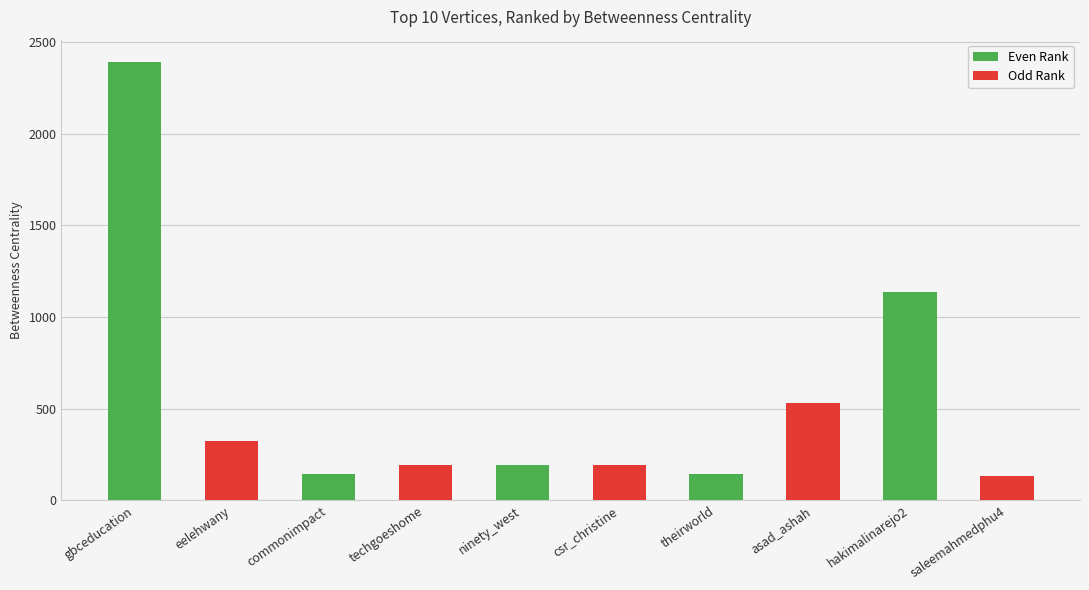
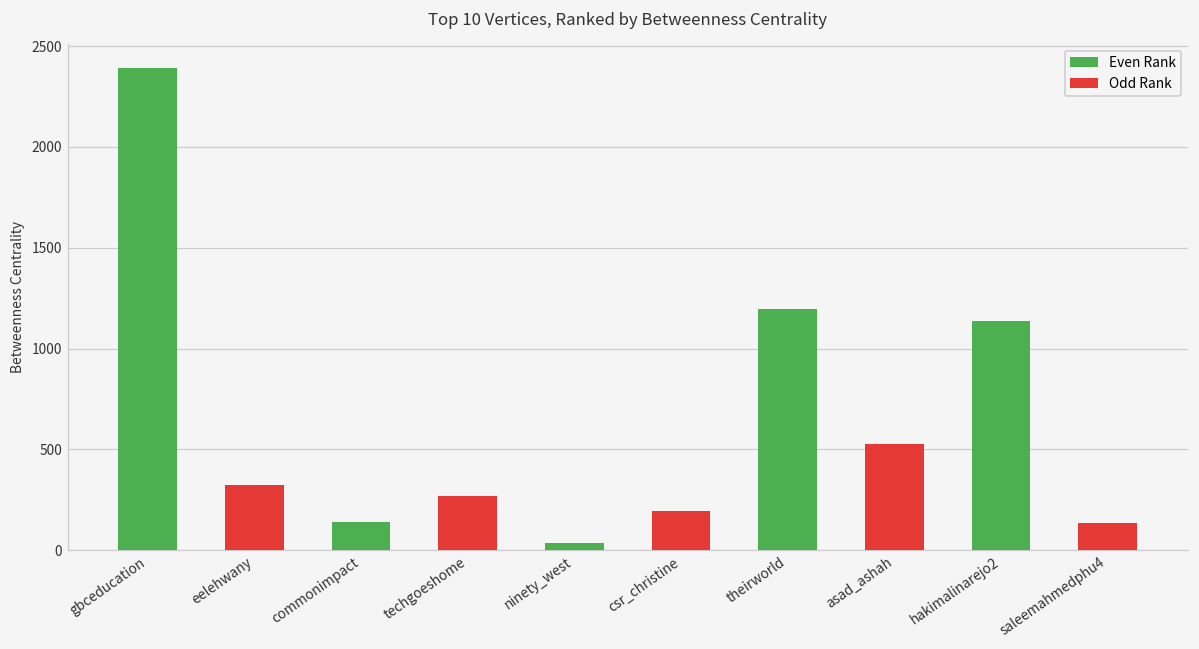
techgoeshome: 190 -> 270
ninety_west: 190 -> 40
theirworld: 140 -> 1190
